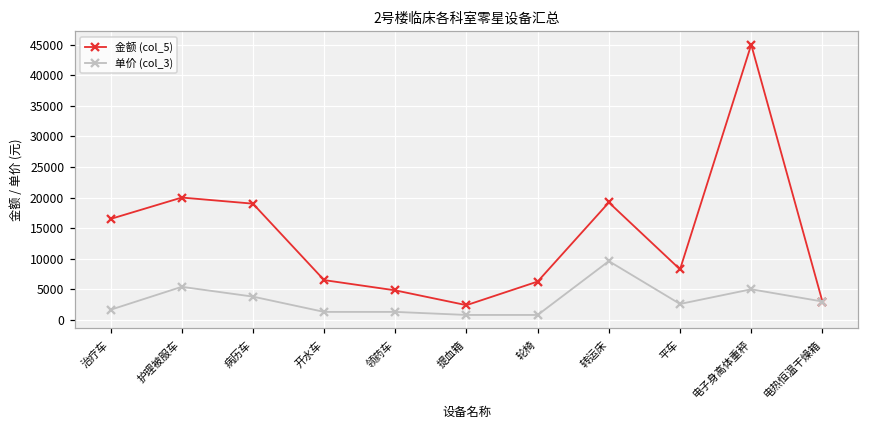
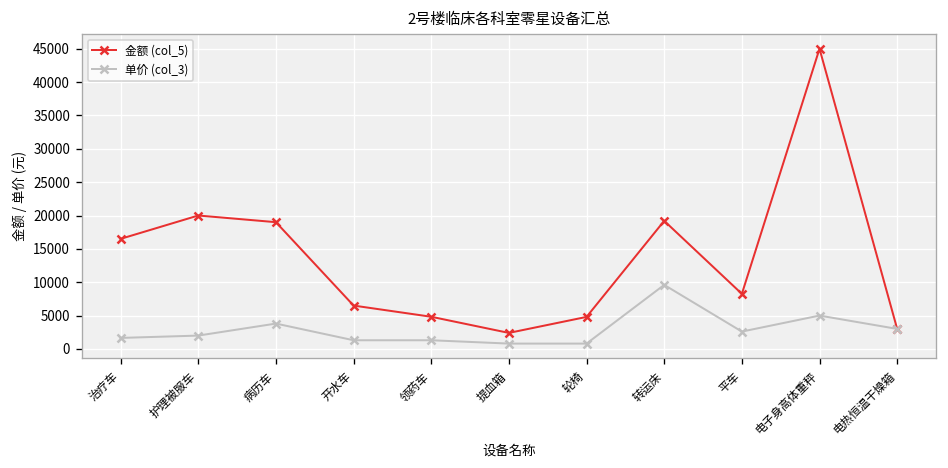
单价 (col_3), 护理被服车: 5000 -> 2000
金额 (col_5), 轮椅: 6000 -> 5000
